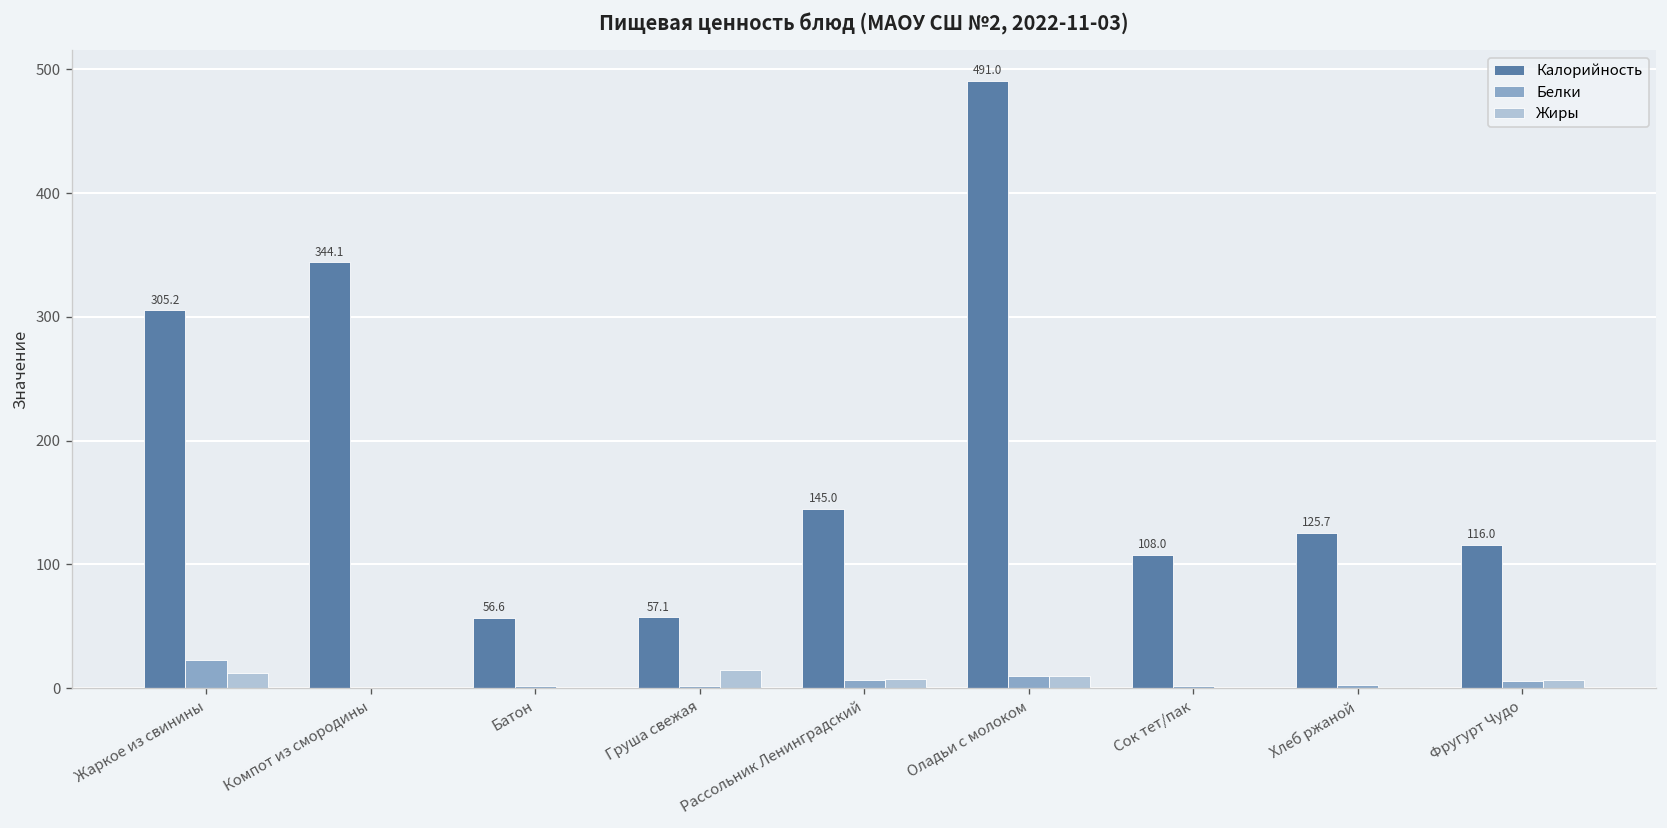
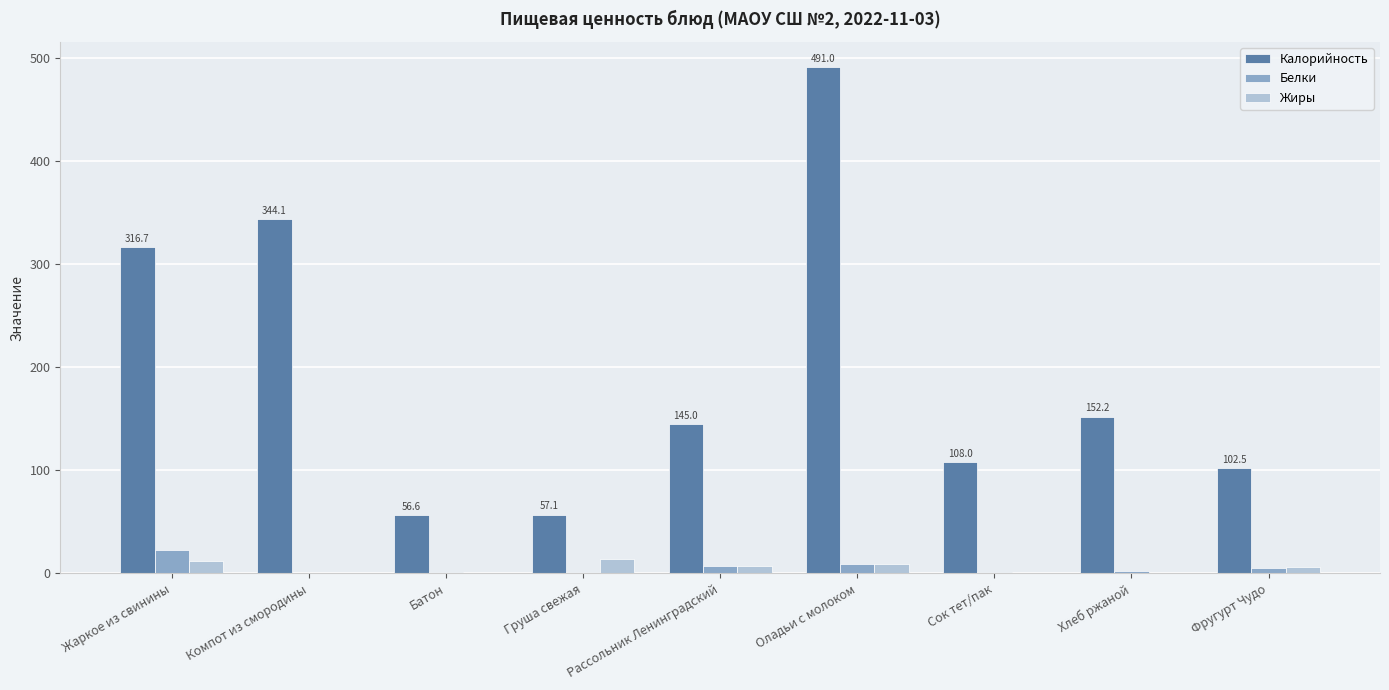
Калорийность, Жаркое из свинины: 305.2 -> 316.7
Калорийность, Хлеб ржаной: 125.7 -> 152.2
Калорийность, Фругурт Чудо: 116.0 -> 102.5
